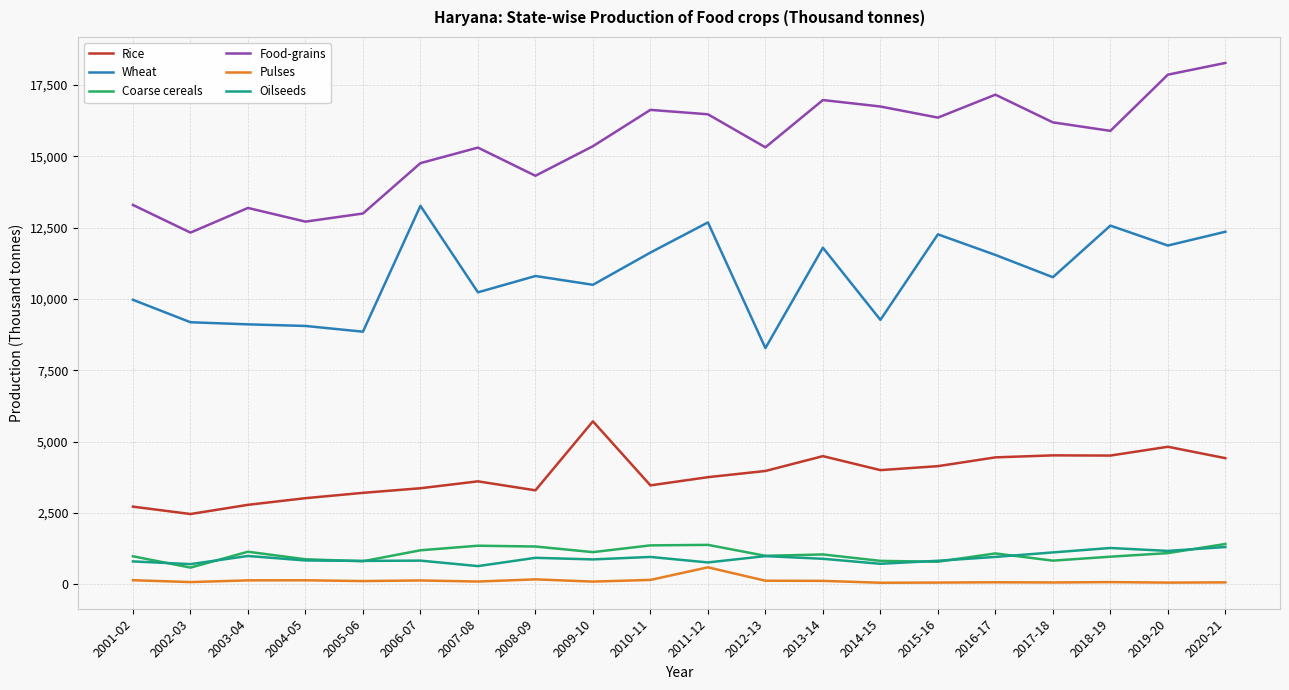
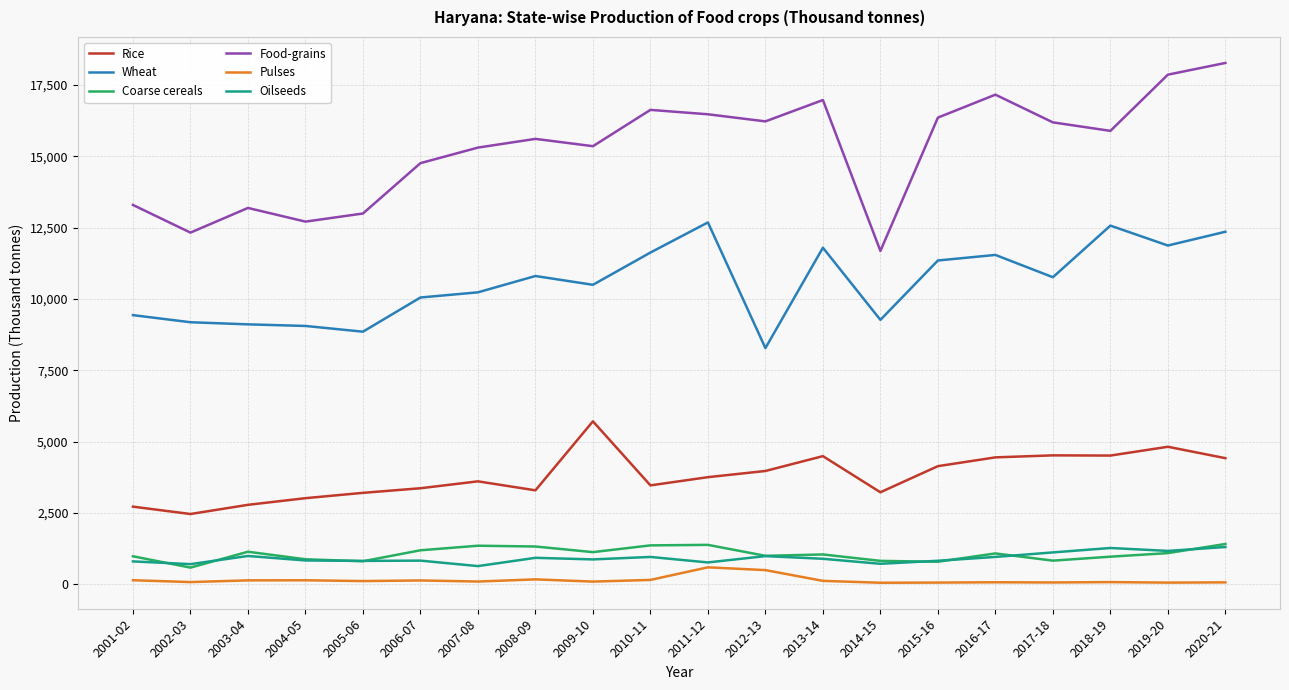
Wheat, 2001-02: 10,000 -> 9,400
Wheat, 2006-07: 13,300 -> 10,100
Food-grains, 2008-09: 14,300 -> 15,600
Food-grains, 2012-13: 15,300 -> 16,200
Pulses, 2012-13: 100 -> 500
Rice, 2014-15: 4,000 -> 3,200
Food-grains, 2014-15: 16,700 -> 11,700
Wheat, 2015-16: 12,300 -> 11,400
